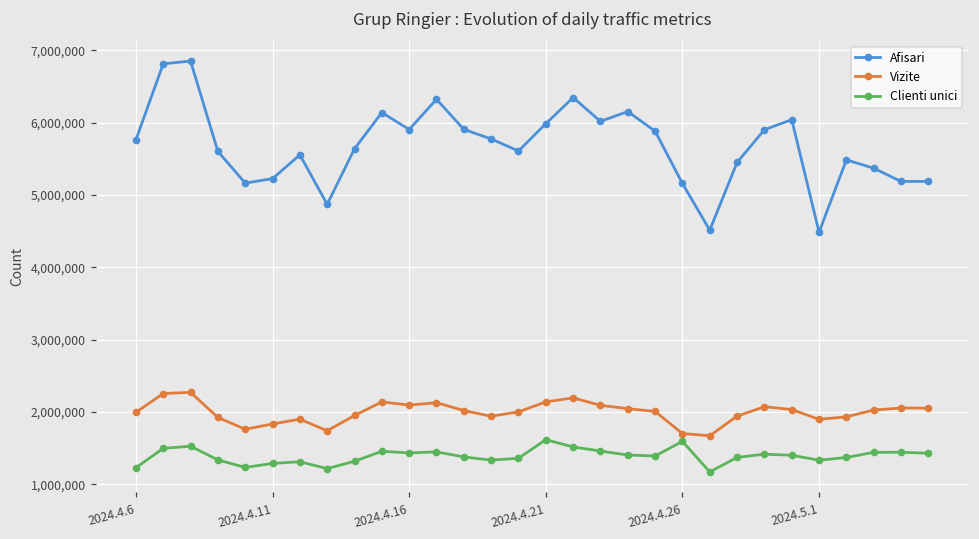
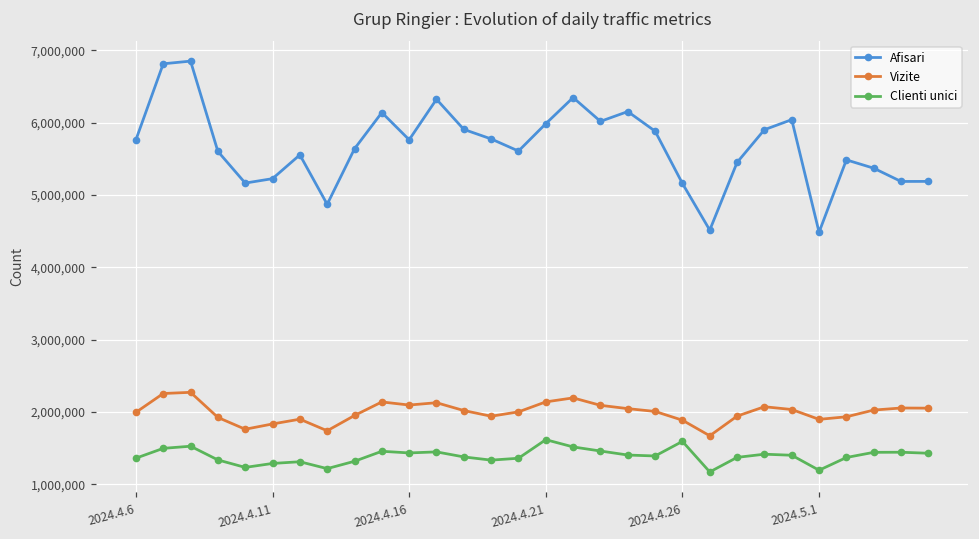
Clienti unici, 2024.4.6: 1,200,000 -> 1,400,000
Afisari, 2024.4.16: 5,900,000 -> 5,800,000
Vizite, 2024.4.26: 1,700,000 -> 1,900,000
Clienti unici, 2024.5.1: 1,300,000 -> 1,200,000
